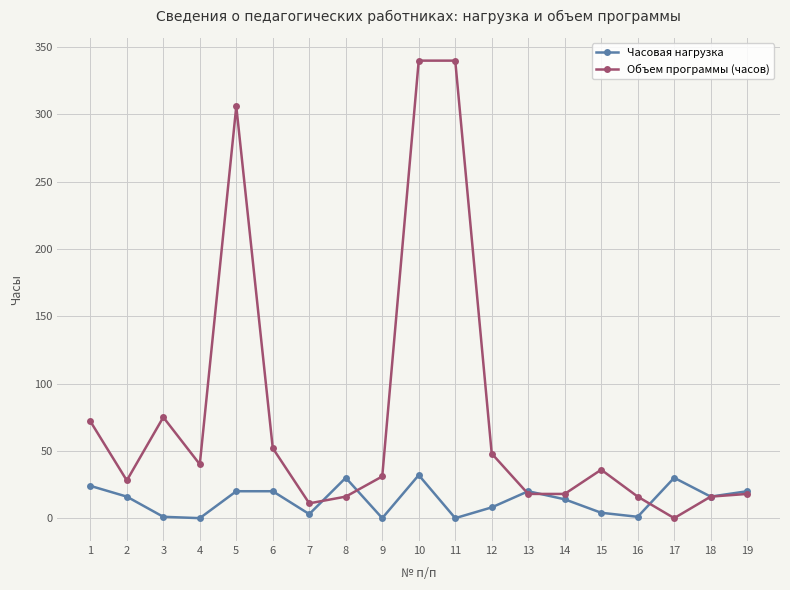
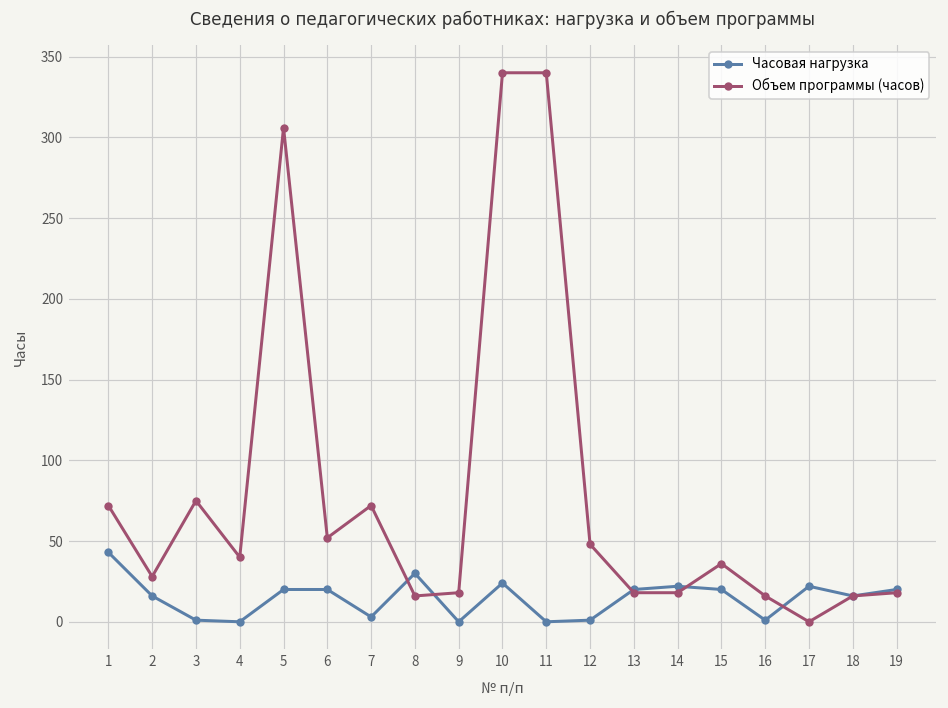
Часовая нагрузка, 1: 24 -> 43
Объем программы (часов), 7: 11 -> 72
Объем программы (часов), 9: 31 -> 18
Часовая нагрузка, 10: 32 -> 24
Часовая нагрузка, 12: 8 -> 1
Часовая нагрузка, 14: 14 -> 22
Часовая нагрузка, 15: 4 -> 20
Часовая нагрузка, 17: 30 -> 22
